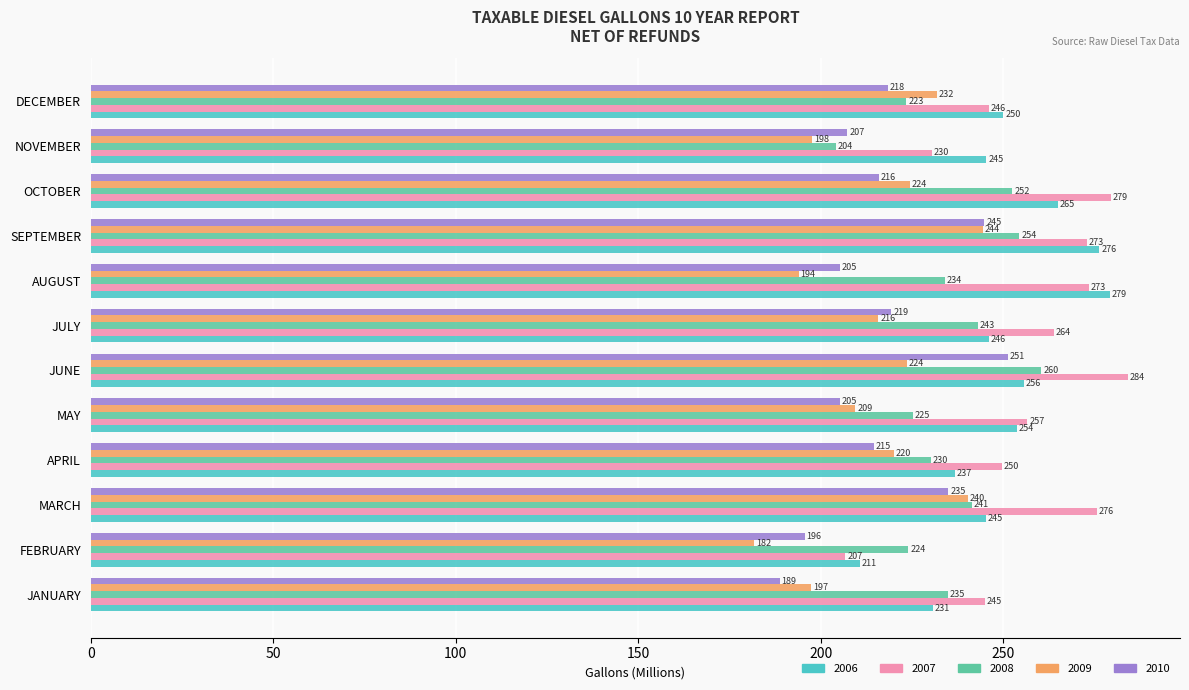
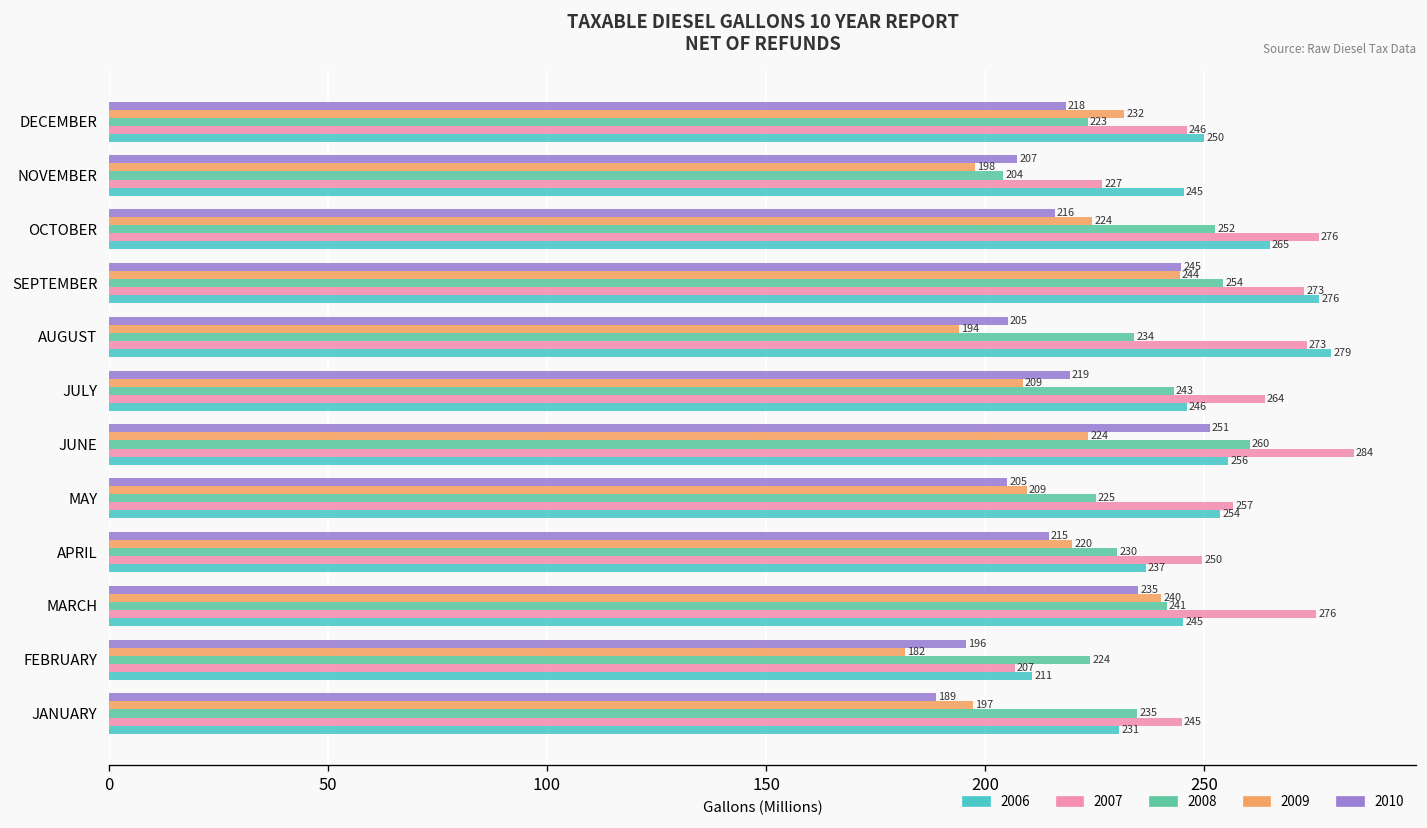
2007, NOVEMBER: 230 -> 227
2007, OCTOBER: 279 -> 276
2009, JULY: 216 -> 209
